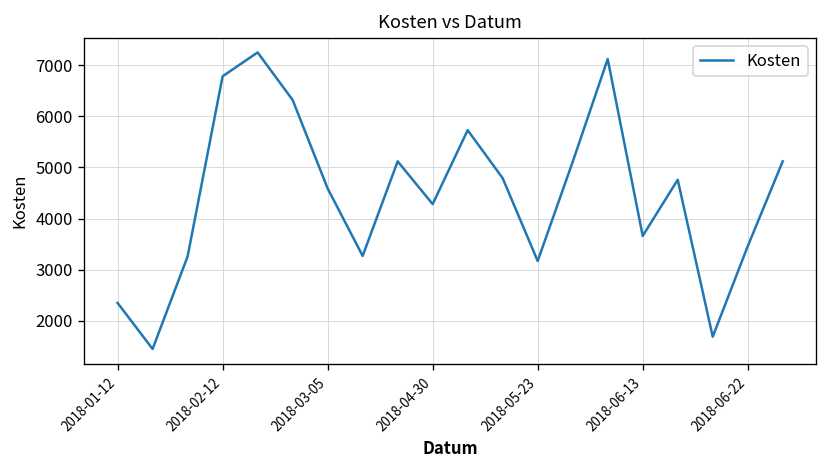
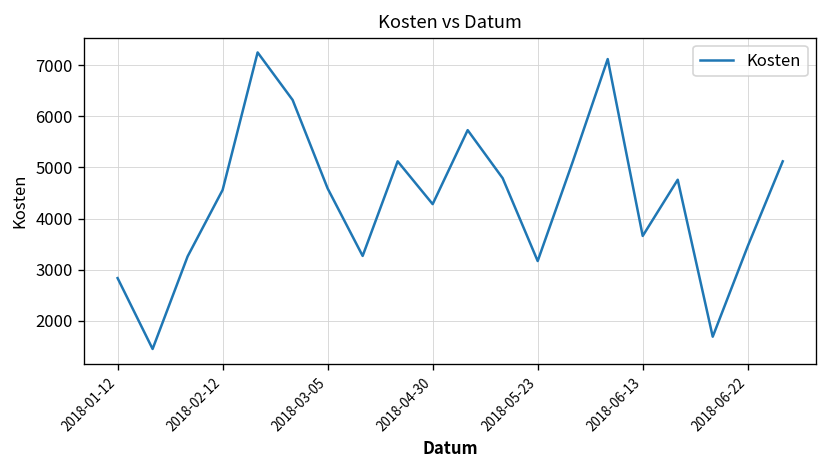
2018-01-12: 2400 -> 2800
2018-02-12: 6800 -> 4600
